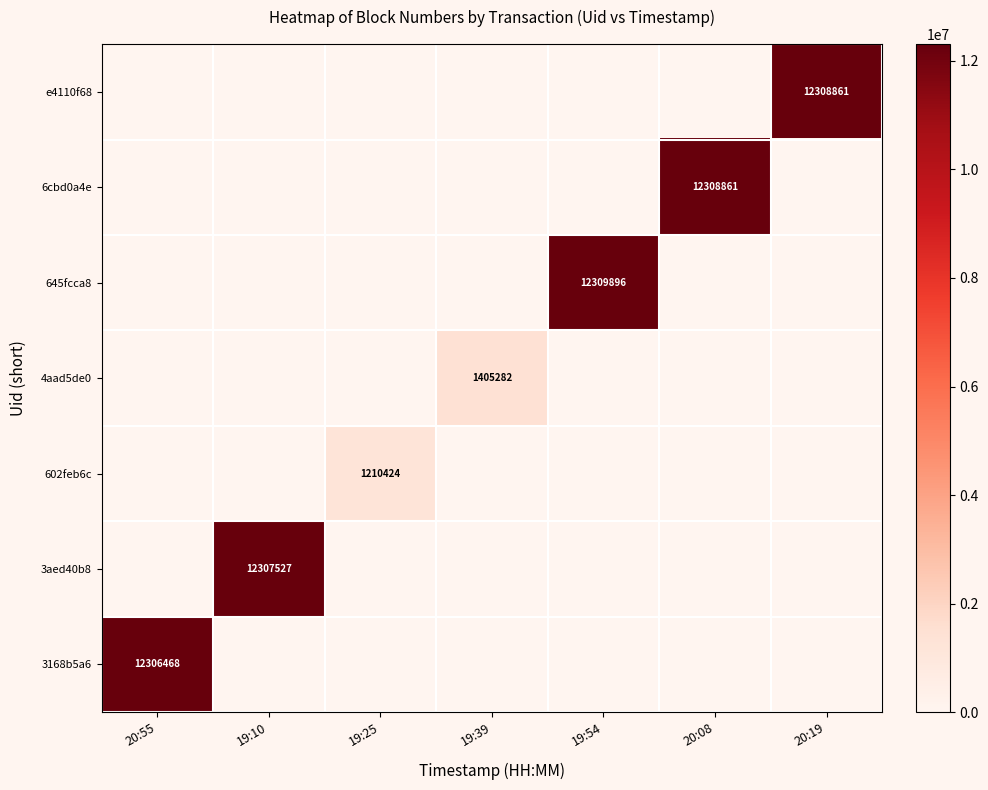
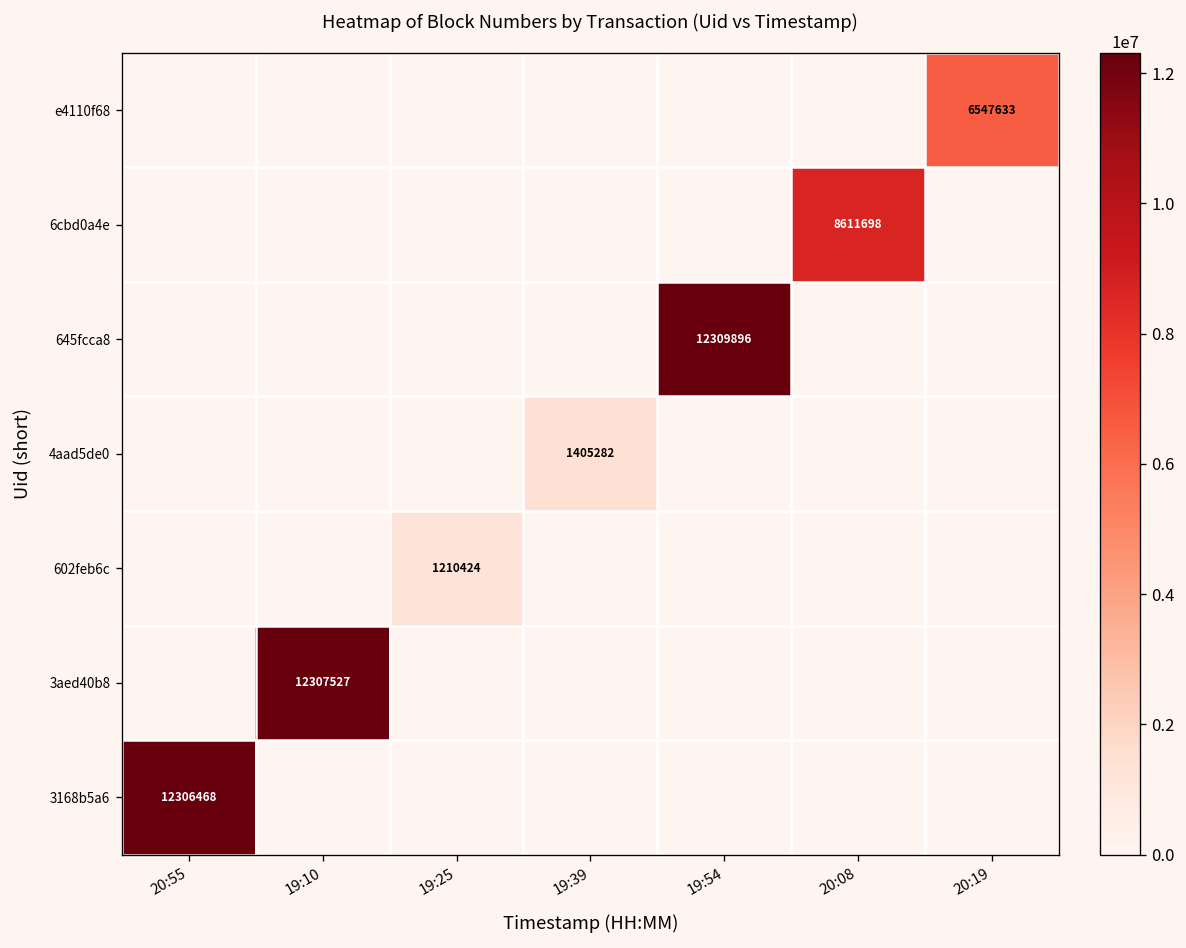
e4110f68, 20:19: 12308861 -> 6547633
6cbd0a4e, 20:08: 12308861 -> 8611698
